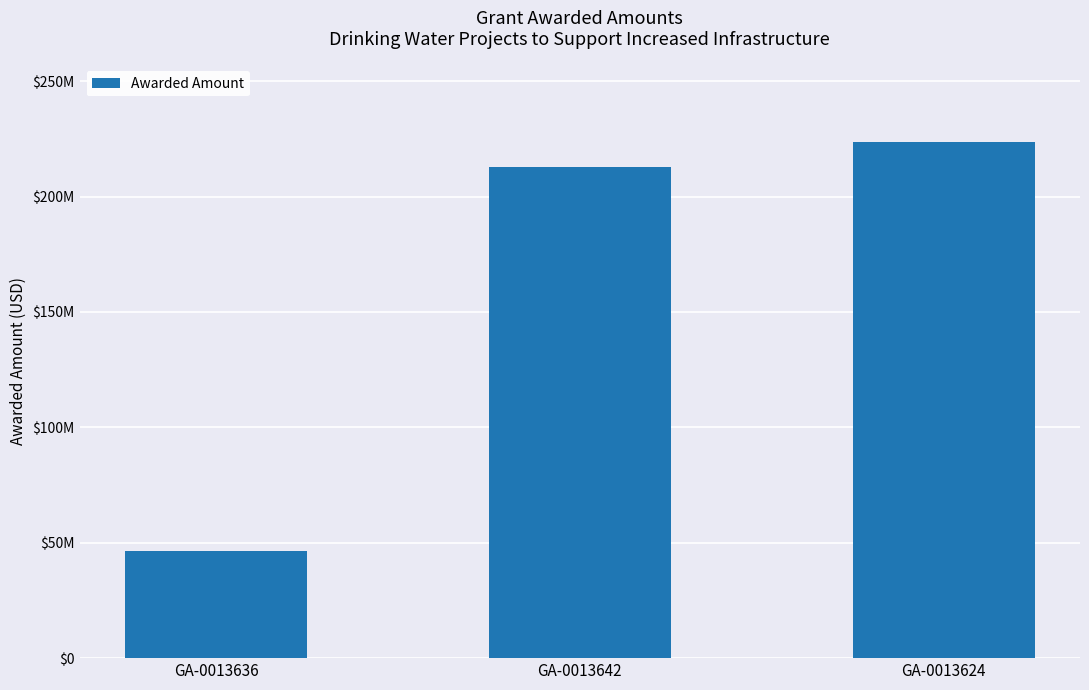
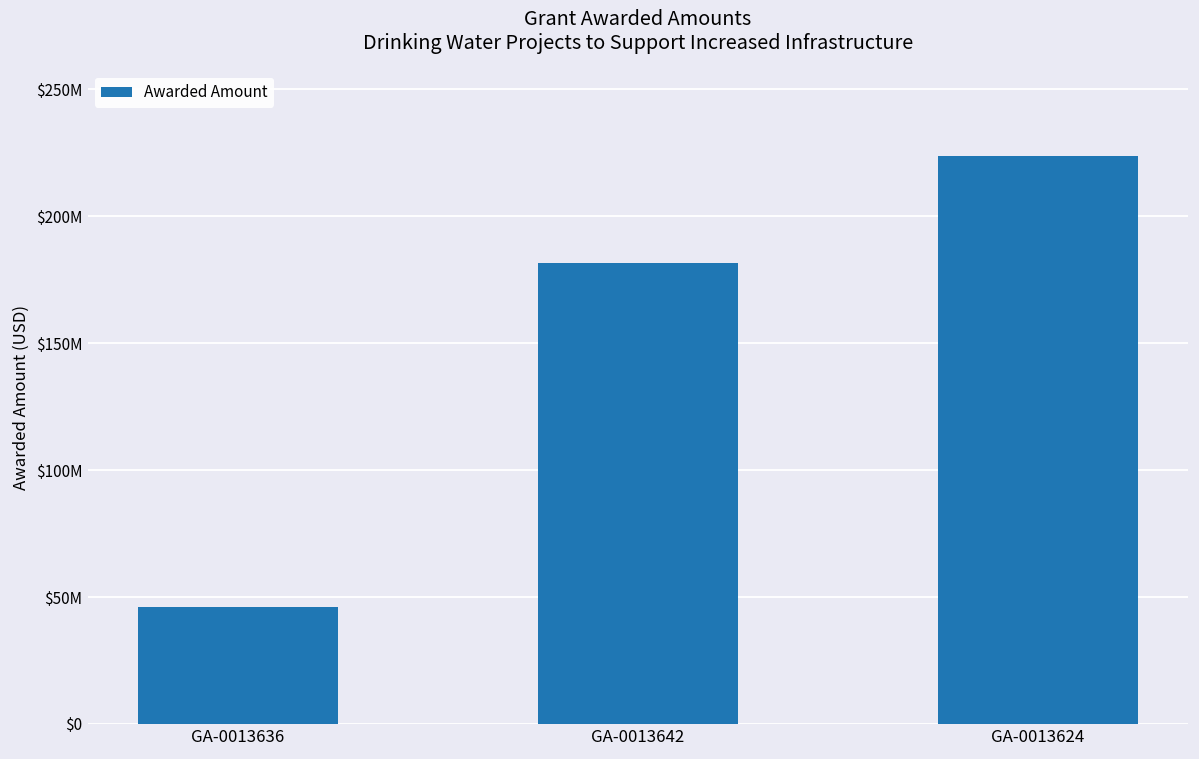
GA-0013642: $213000000 -> $182000000
